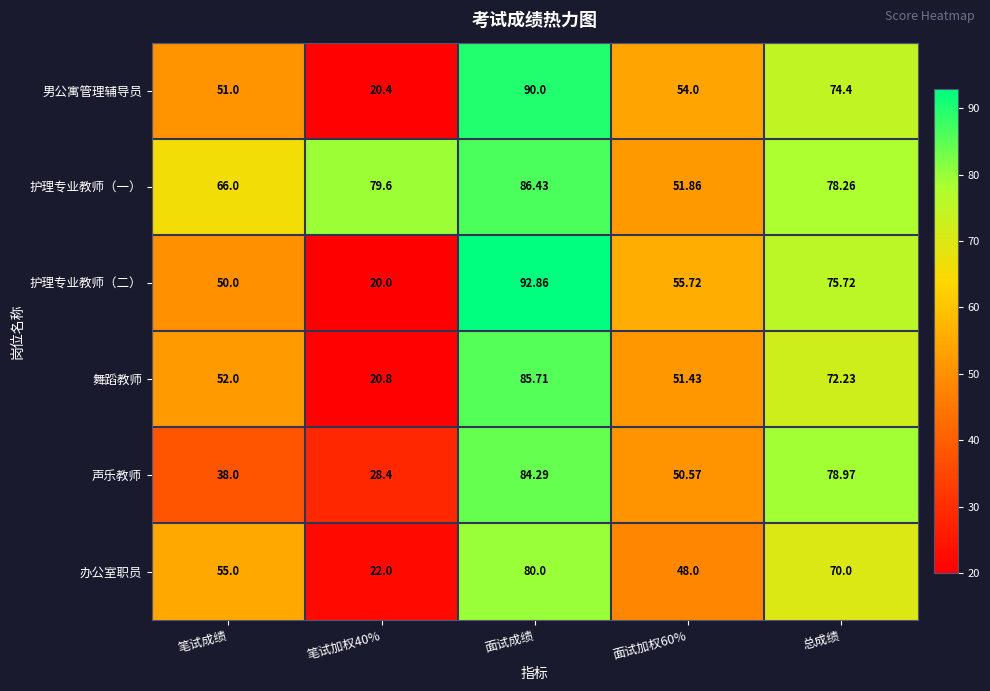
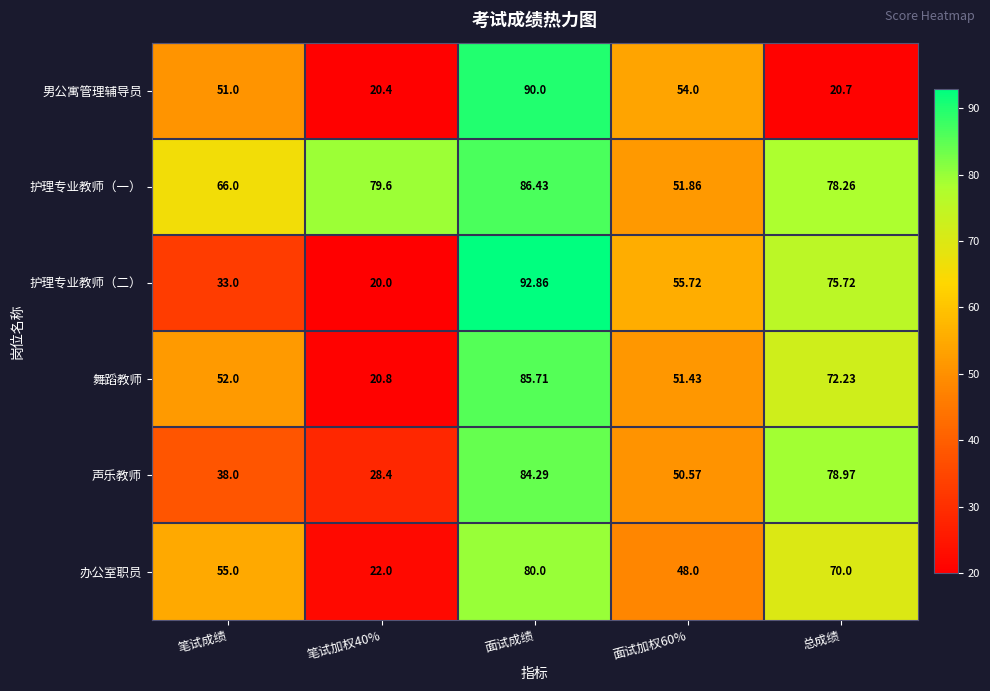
男公寓管理辅导员, 总成绩: 74.4 -> 20.7
护理专业教师（二）, 笔试成绩: 50.0 -> 33.0
